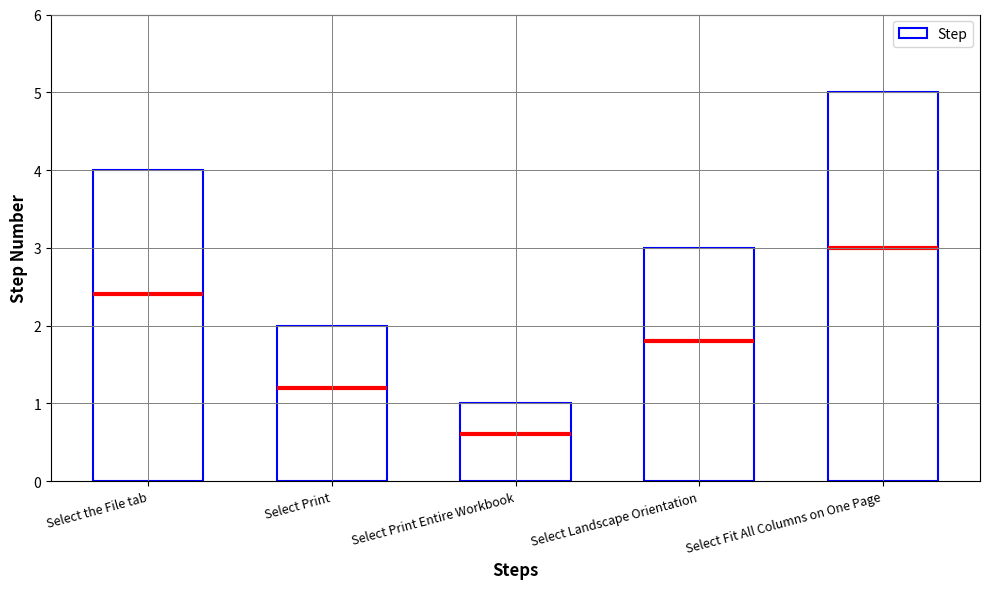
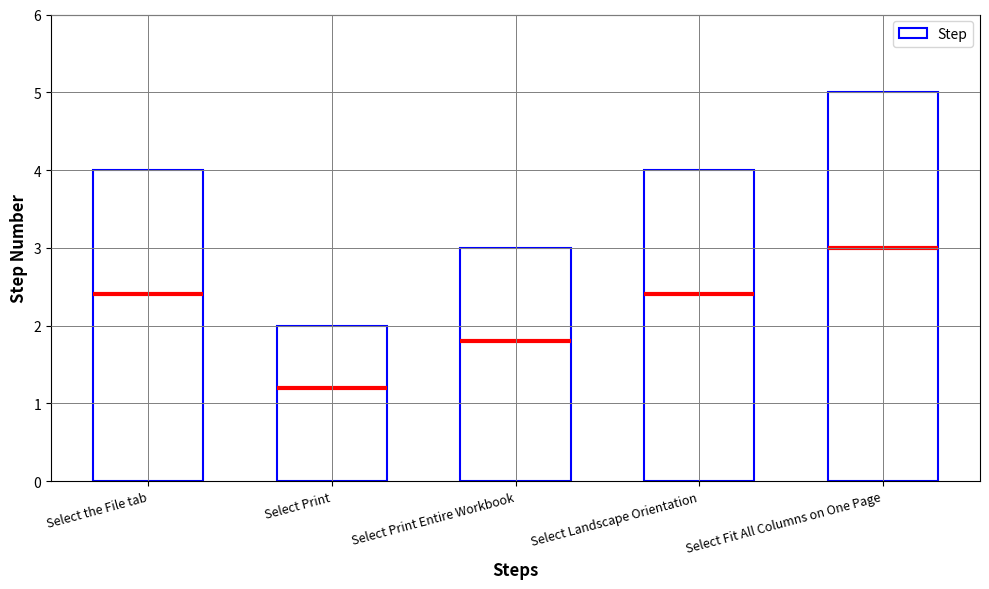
Select Print Entire Workbook: 1 -> 3
Select Landscape Orientation: 3 -> 4
